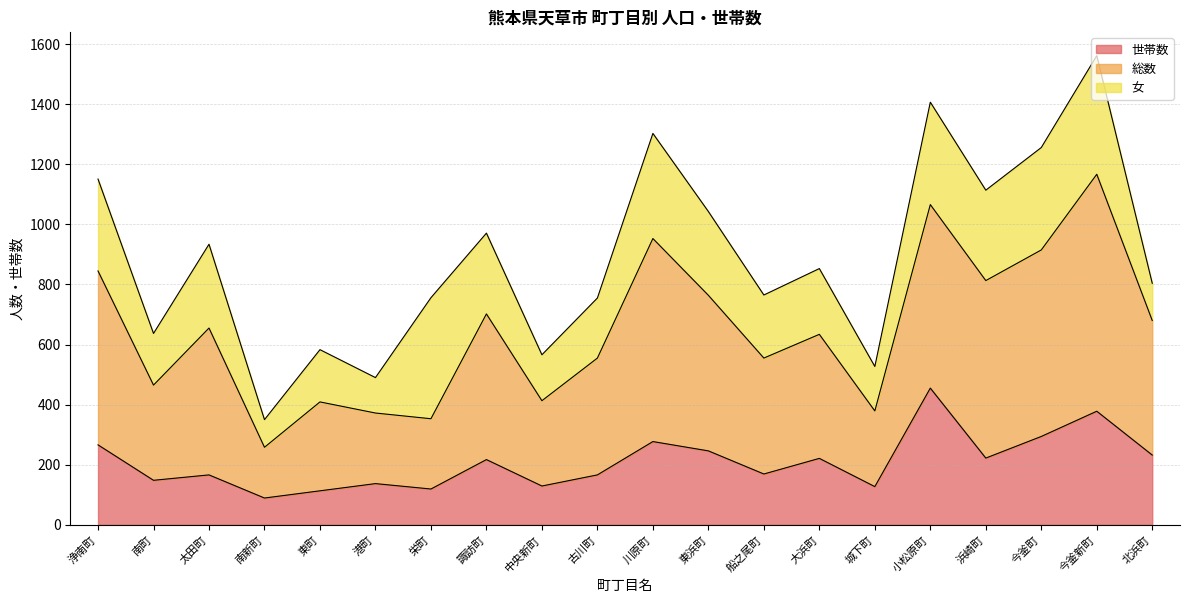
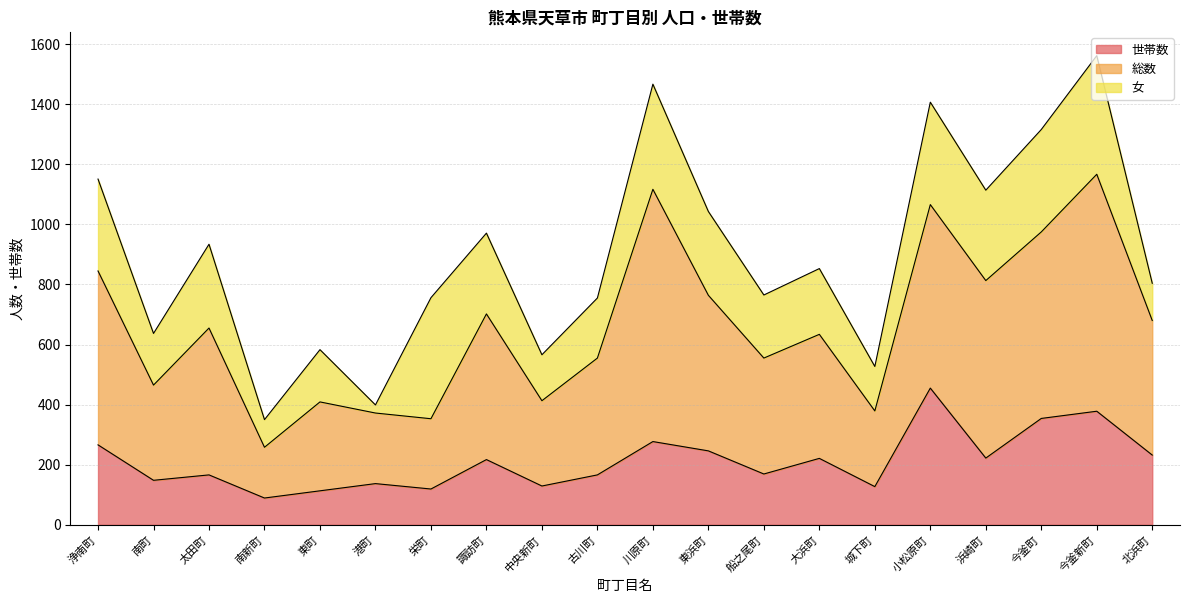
女, 港町: 120 -> 30
総数, 川原町: 680 -> 840
世帯数, 今釜町: 290 -> 350
